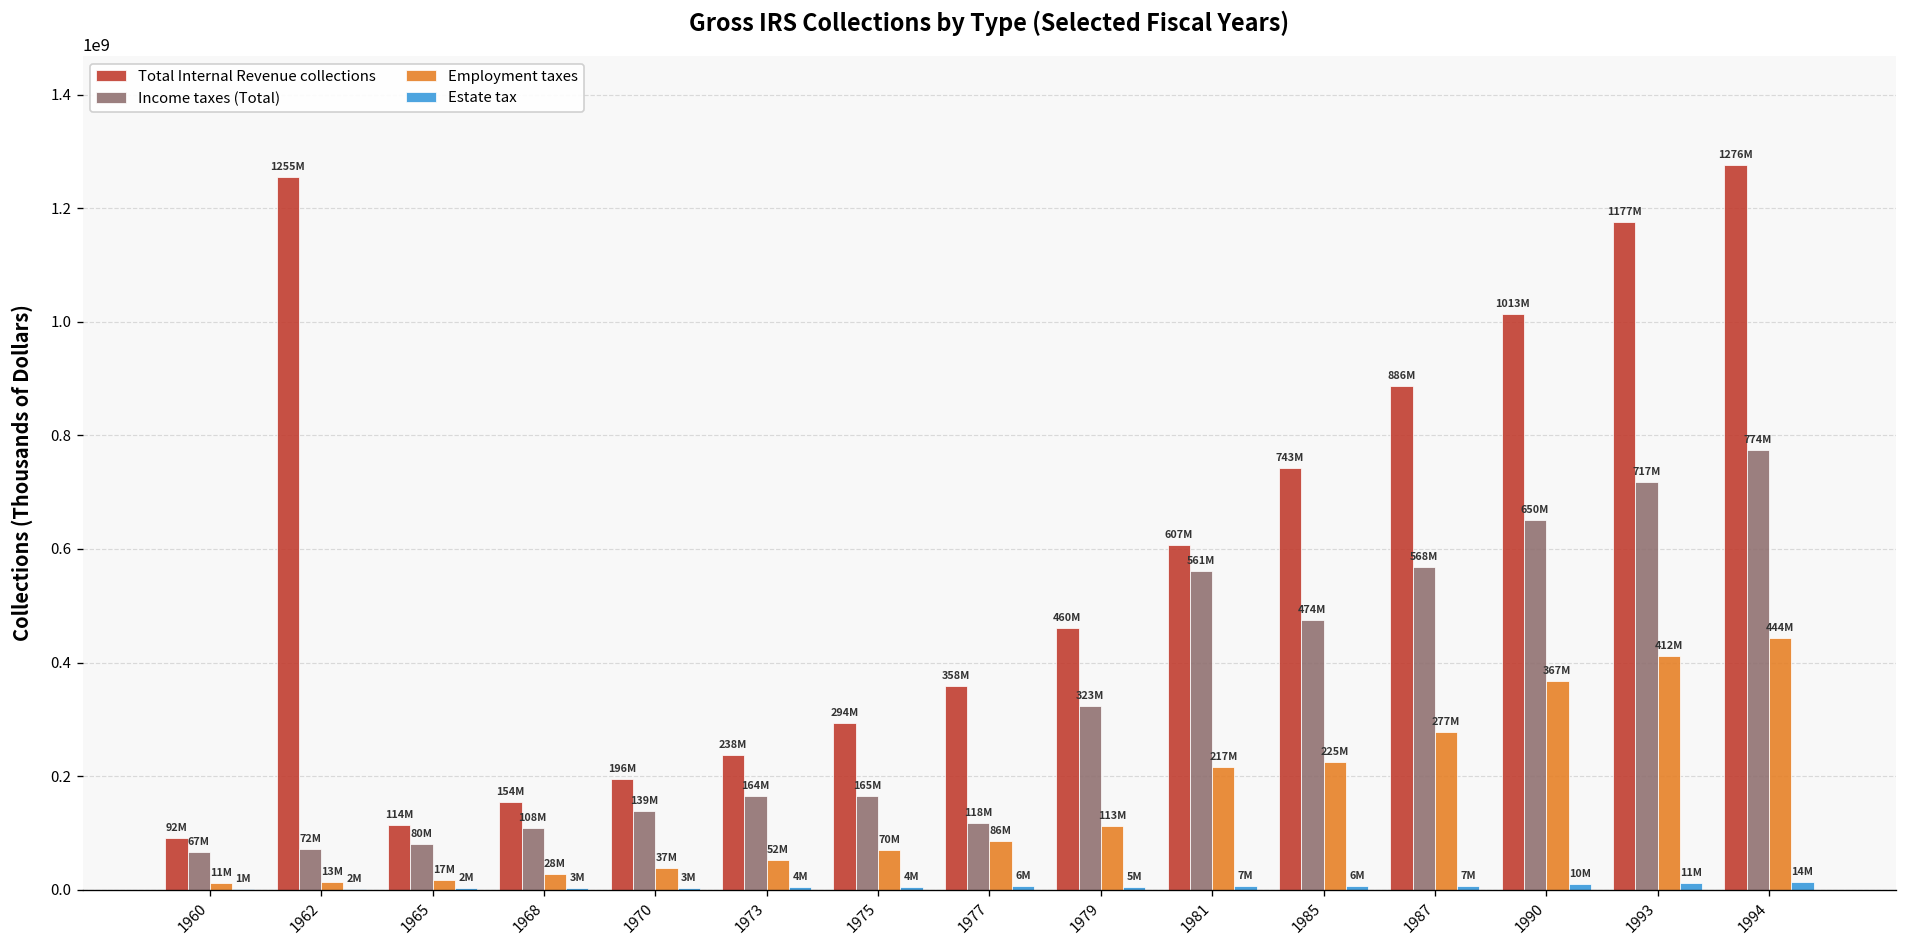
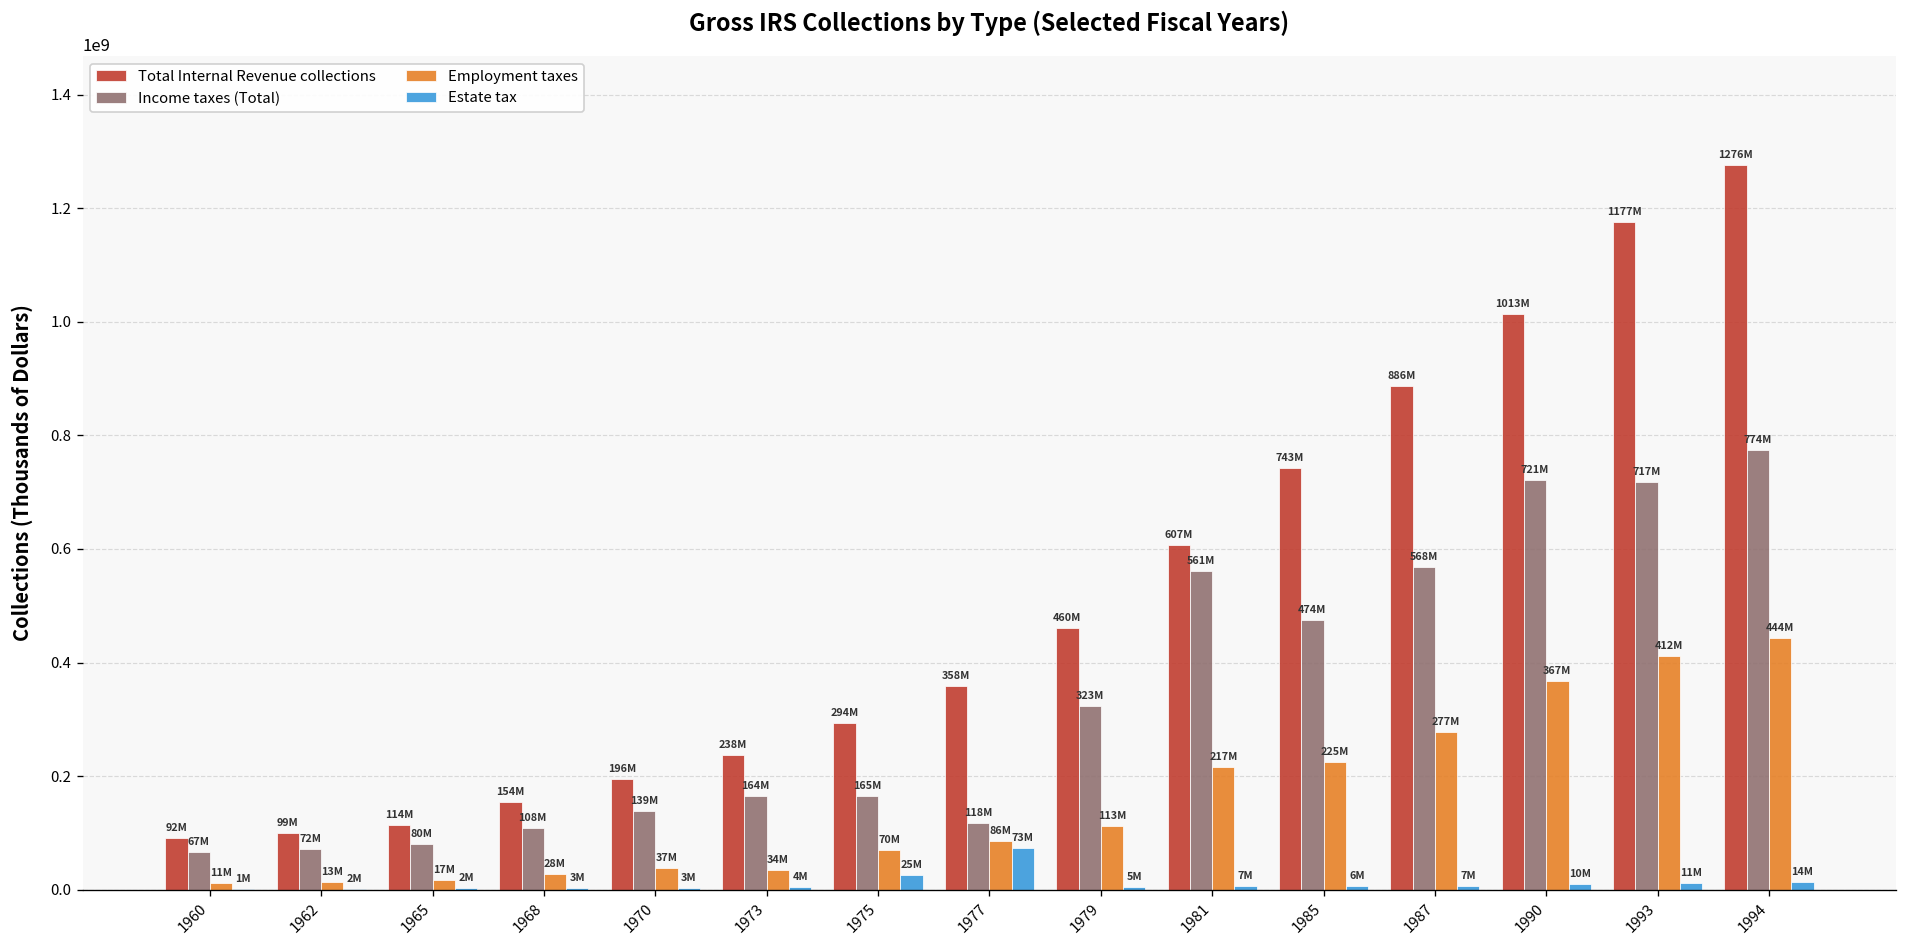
Total Internal Revenue collections, 1962: 1255M -> 99M
Employment taxes, 1973: 52M -> 34M
Estate tax, 1975: 4M -> 25M
Estate tax, 1977: 6M -> 73M
Income taxes (Total), 1990: 650M -> 721M
